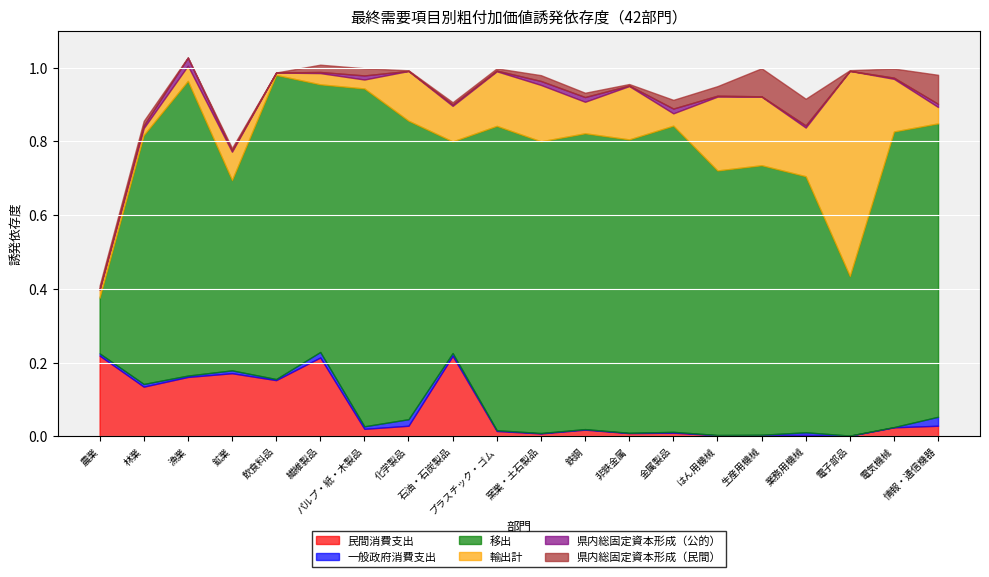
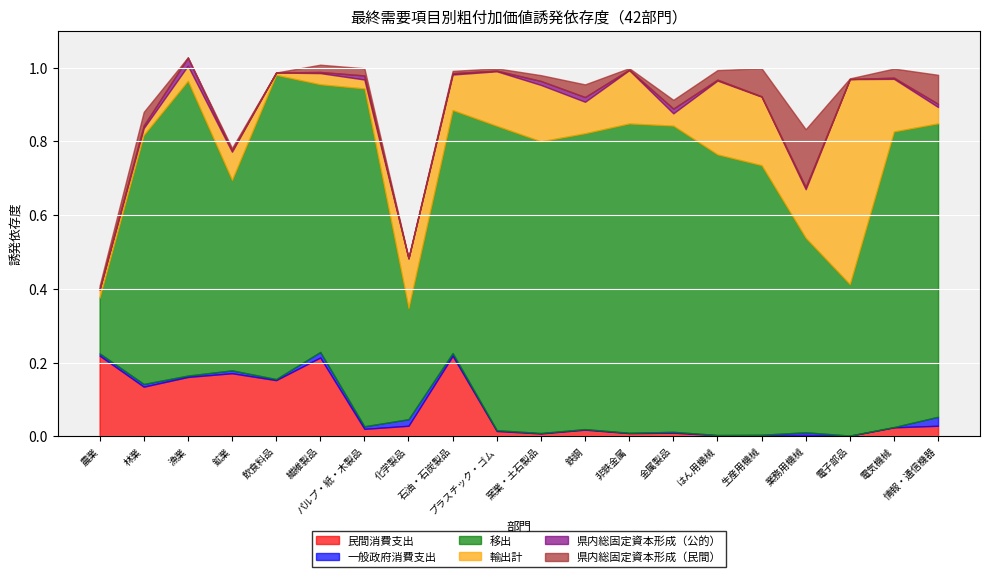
県内総固定資本形成（民間）, 林業: 0.01 -> 0.04
移出, 化学製品: 0.81 -> 0.30
移出, 石油・石炭製品: 0.57 -> 0.66
県内総固定資本形成（民間）, 鉄鋼: 0.01 -> 0.03
移出, 非鉄金属: 0.80 -> 0.84
移出, はん用機械: 0.72 -> 0.76
移出, 業務用機械: 0.69 -> 0.53
県内総固定資本形成（民間）, 業務用機械: 0.07 -> 0.16
移出, 電子部品: 0.43 -> 0.41
